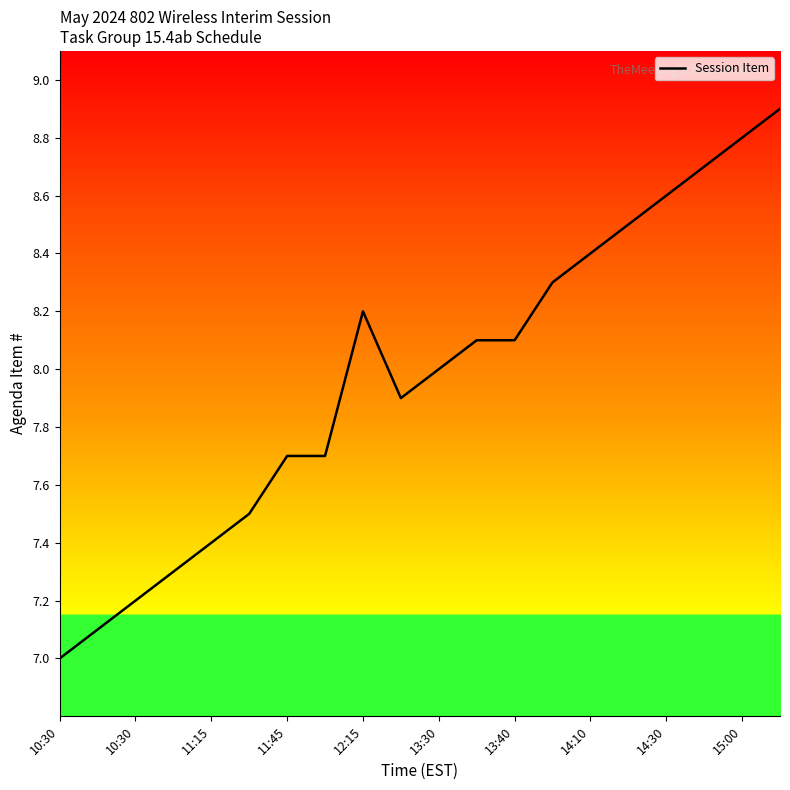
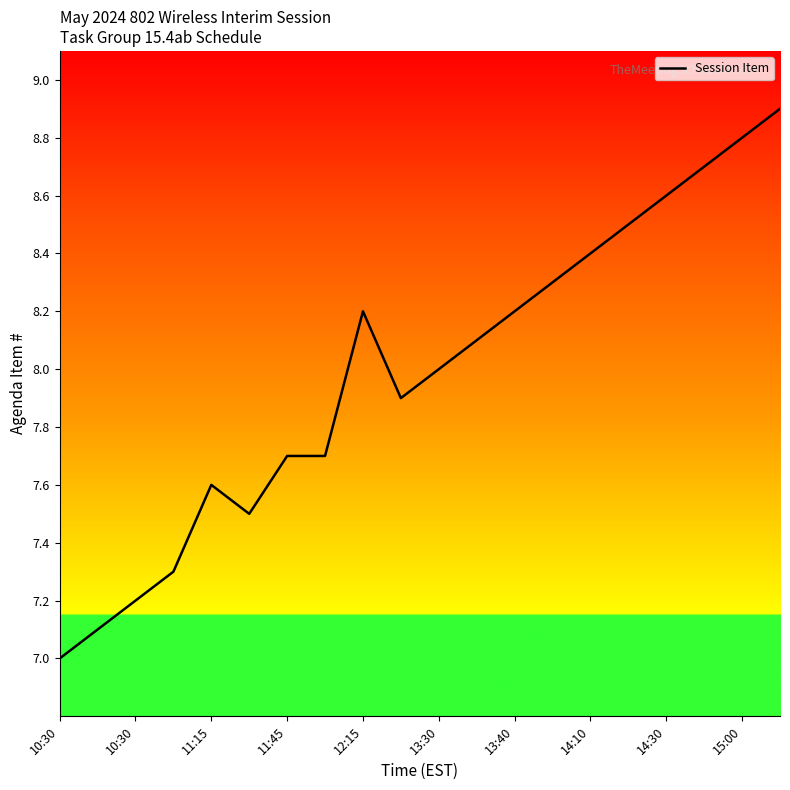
11:15: 7.4 -> 7.6
13:40: 8.1 -> 8.2
